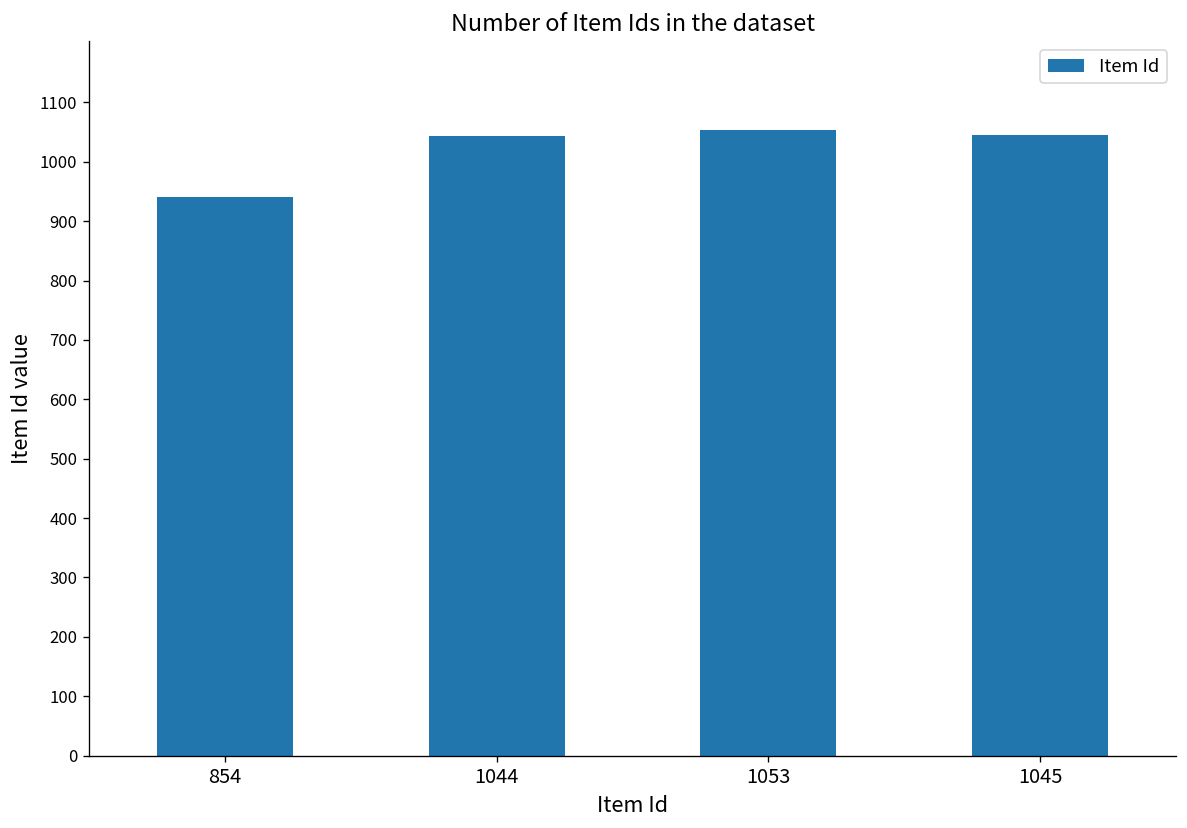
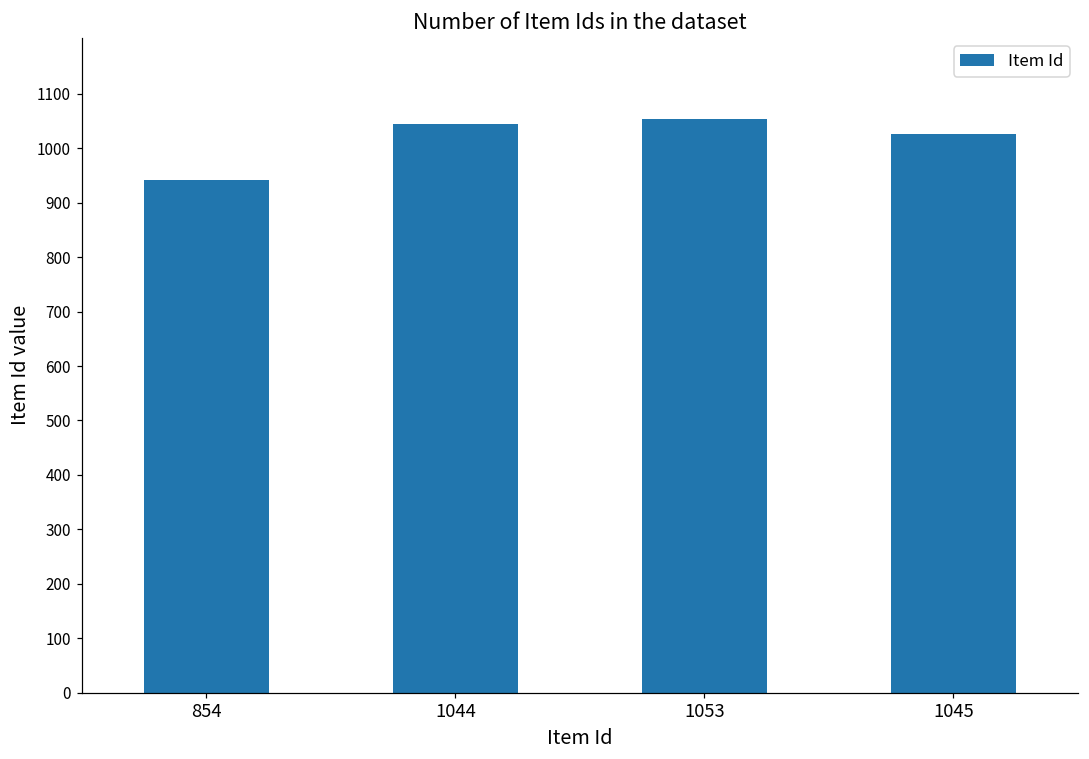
1045: 1050 -> 1030
